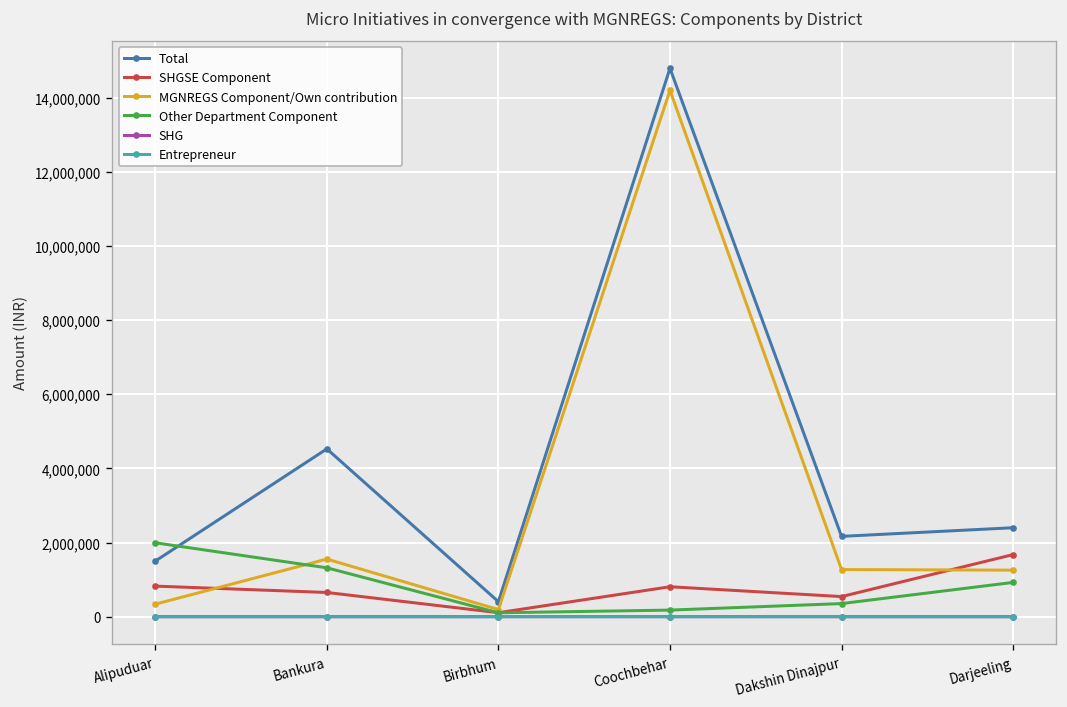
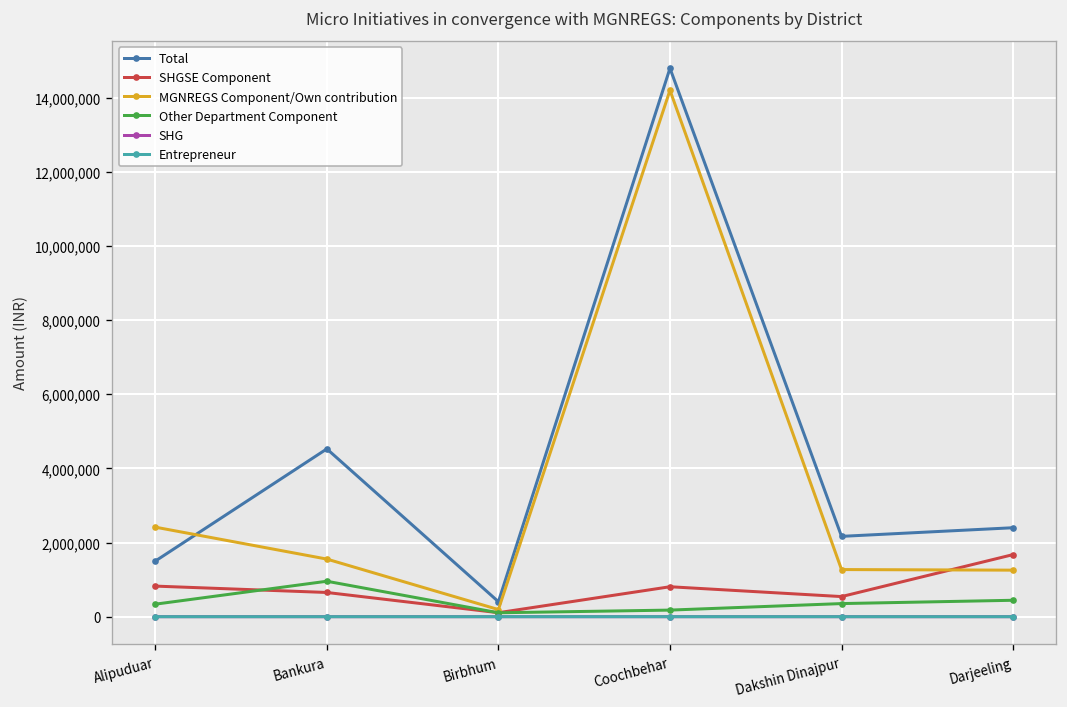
MGNREGS Component/Own contribution, Alipuduar: 300,000 -> 2,400,000
Other Department Component, Alipuduar: 2,000,000 -> 300,000
Other Department Component, Bankura: 1,300,000 -> 1,000,000
Other Department Component, Darjeeling: 900,000 -> 400,000
